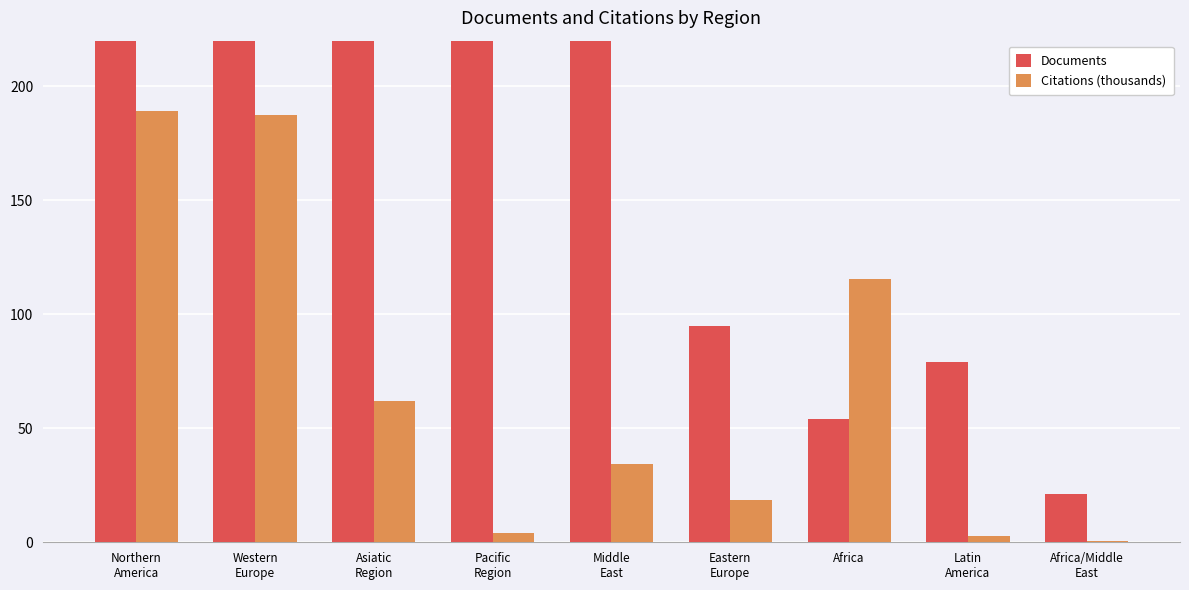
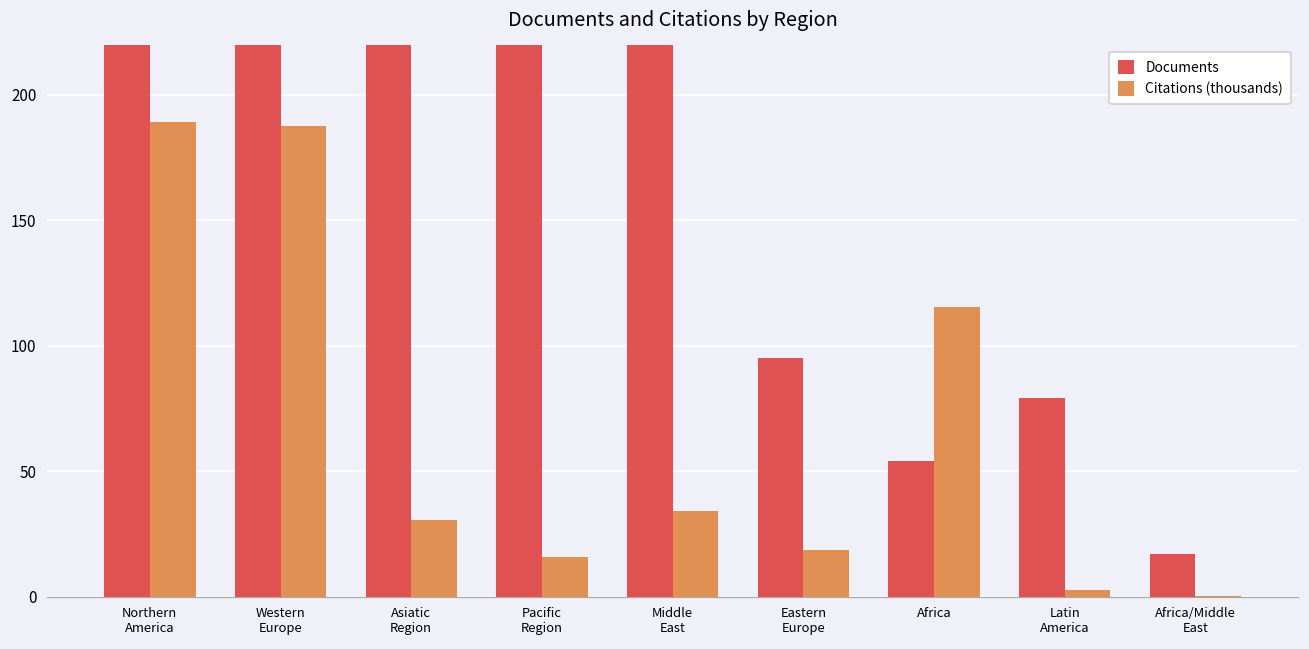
Citations (thousands), Asiatic Region: 62 -> 31
Citations (thousands), Pacific Region: 4 -> 16
Documents, Africa/Middle East: 21 -> 17
